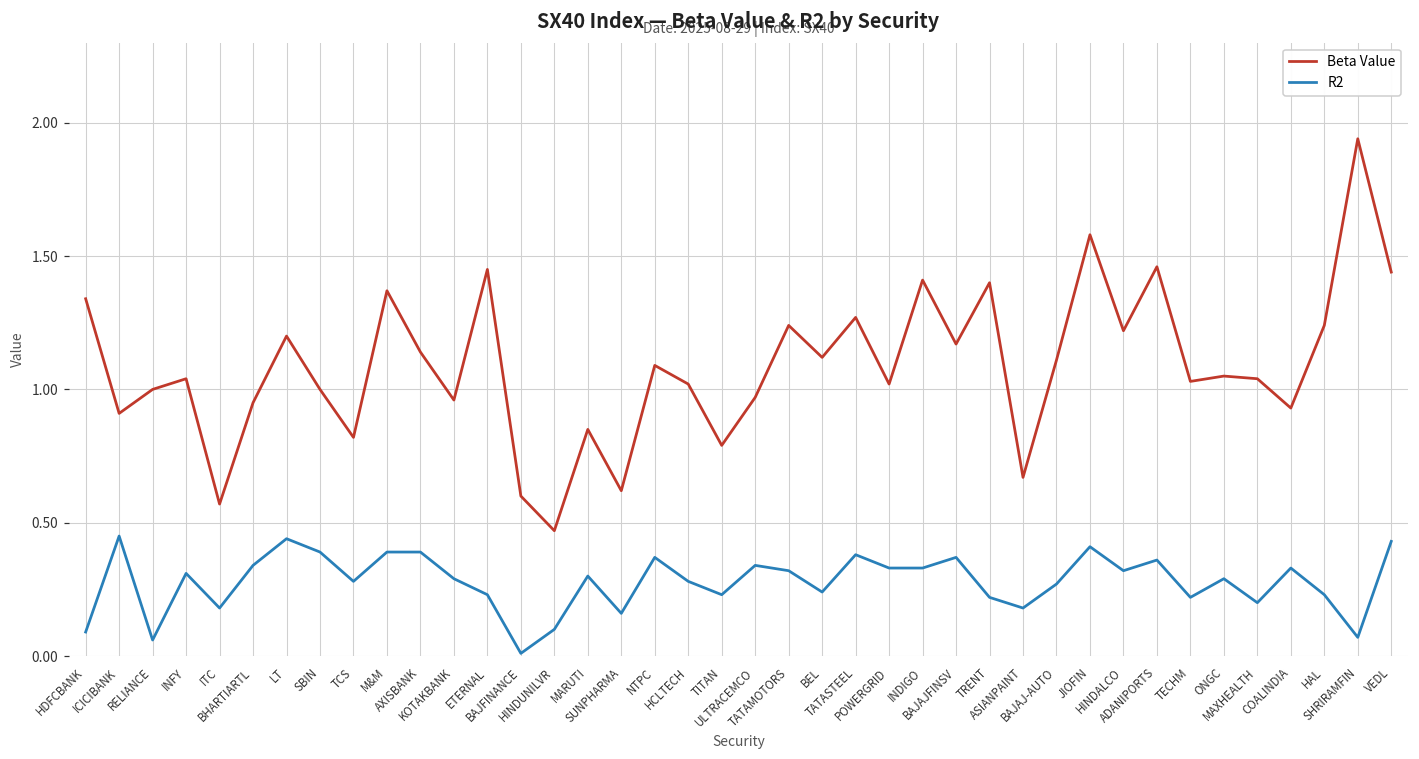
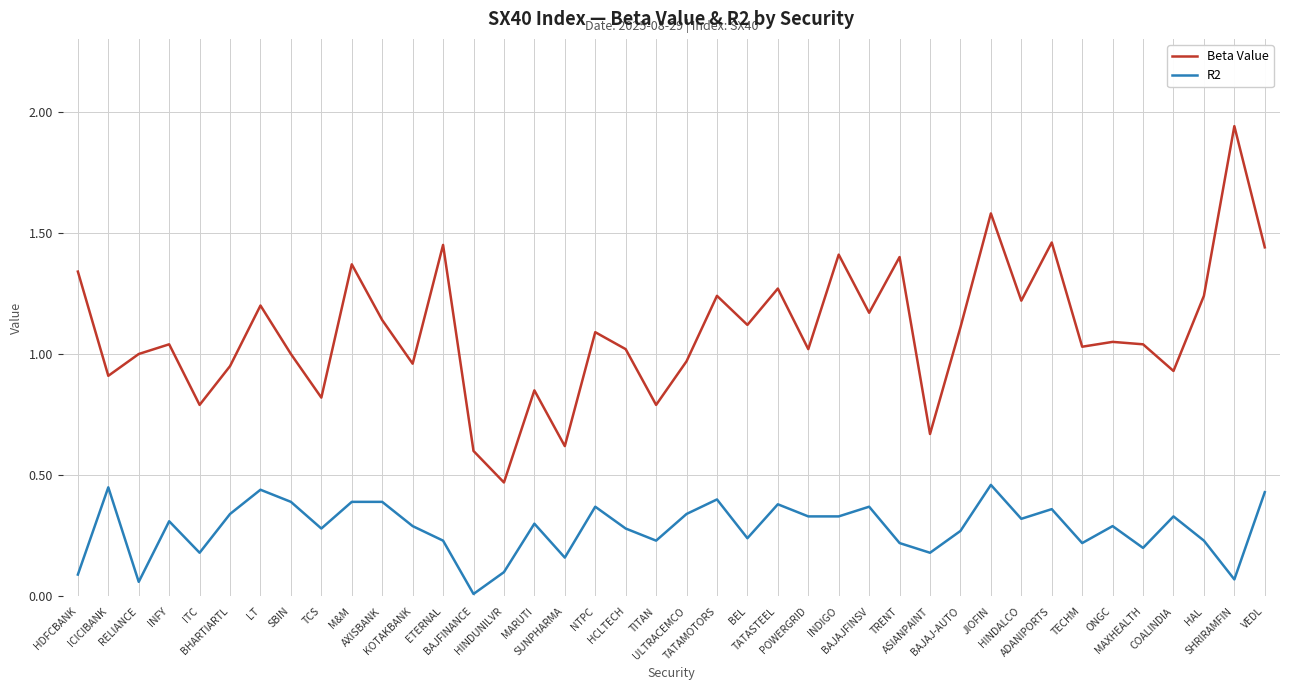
Beta Value, ITC: 0.57 -> 0.79
R2, TATAMOTORS: 0.32 -> 0.40
R2, JIOFIN: 0.41 -> 0.46
